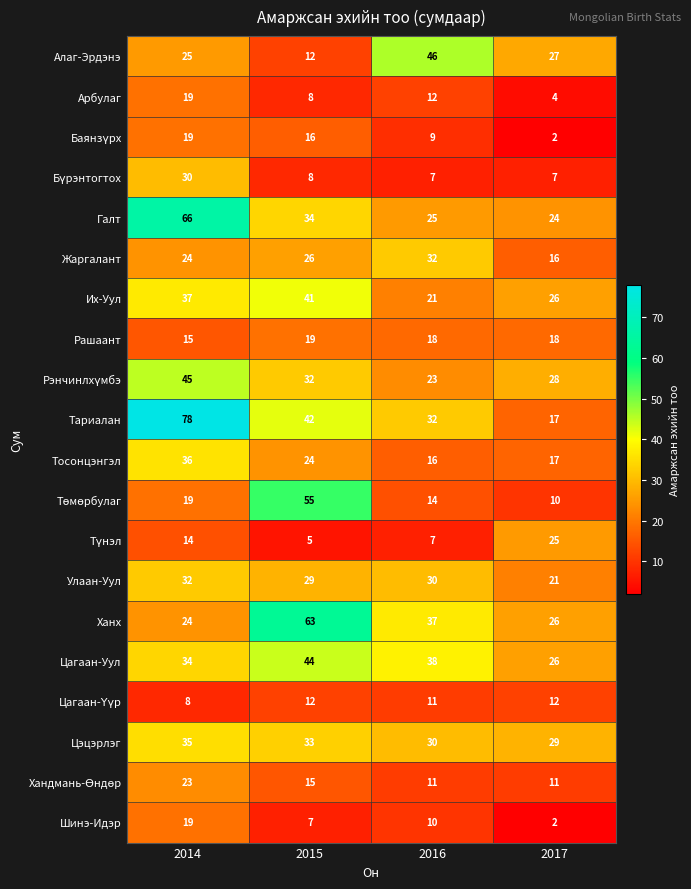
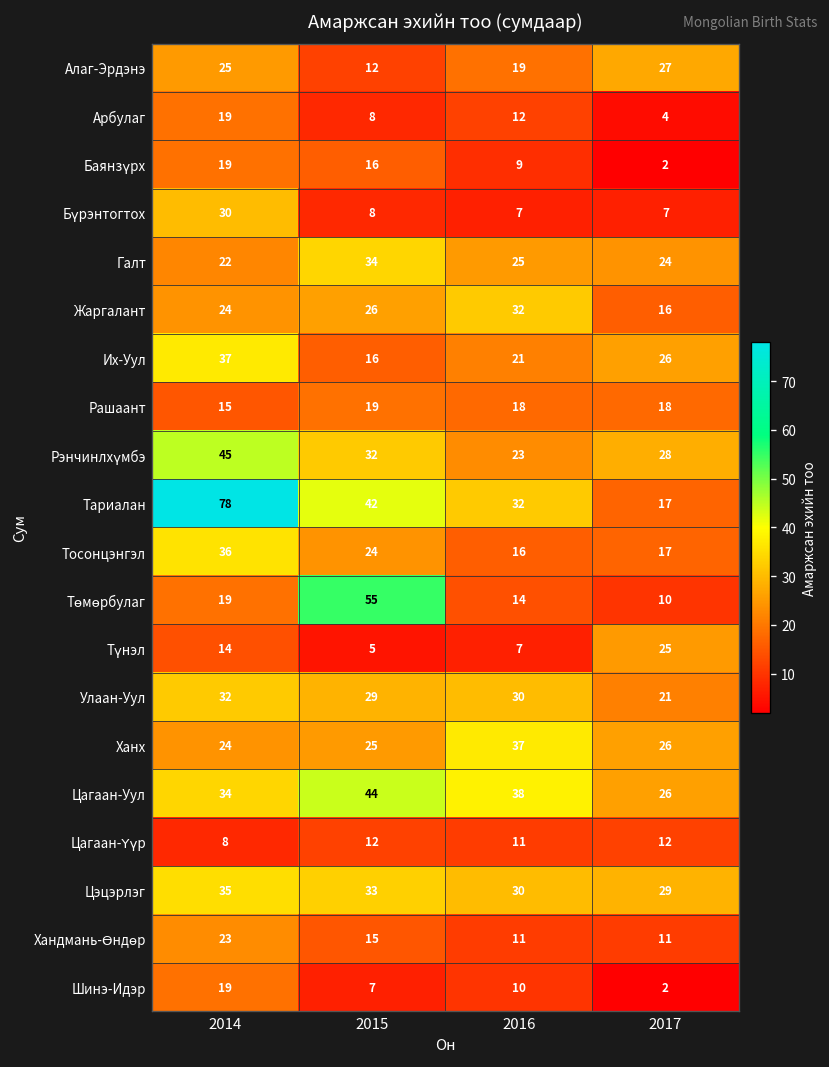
Алаг-Эрдэнэ, 2016: 46 -> 19
Галт, 2014: 66 -> 22
Их-Уул, 2015: 41 -> 16
Ханх, 2015: 63 -> 25
